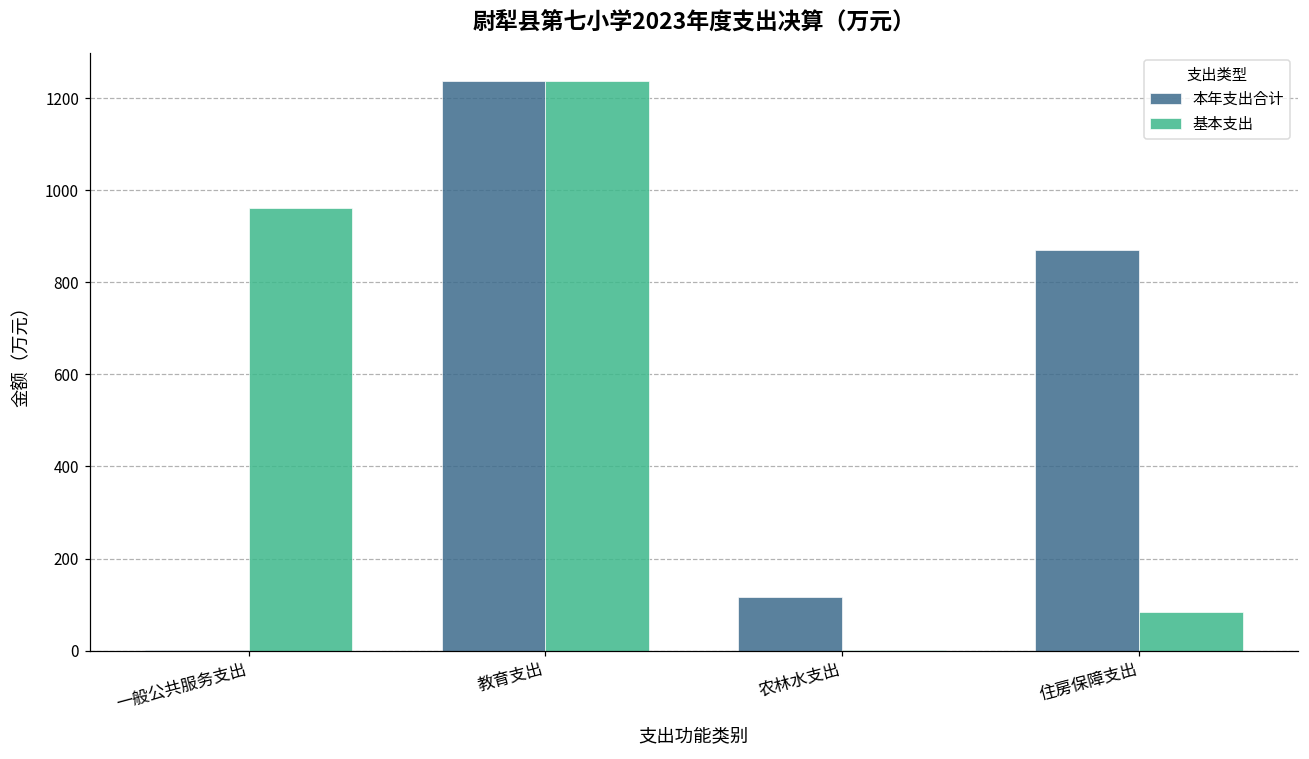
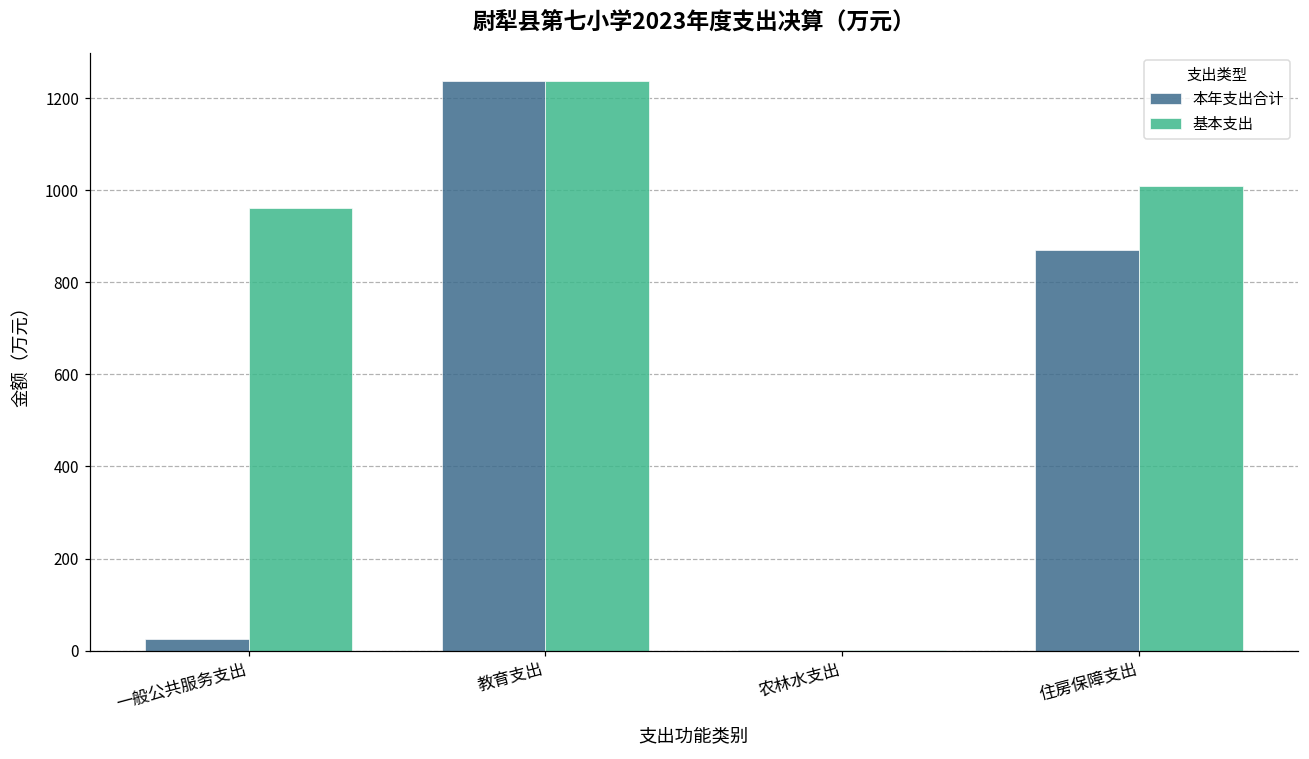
本年支出合计, 一般公共服务支出: 0 -> 30
本年支出合计, 农林水支出: 120 -> 0
基本支出, 住房保障支出: 80 -> 1010
